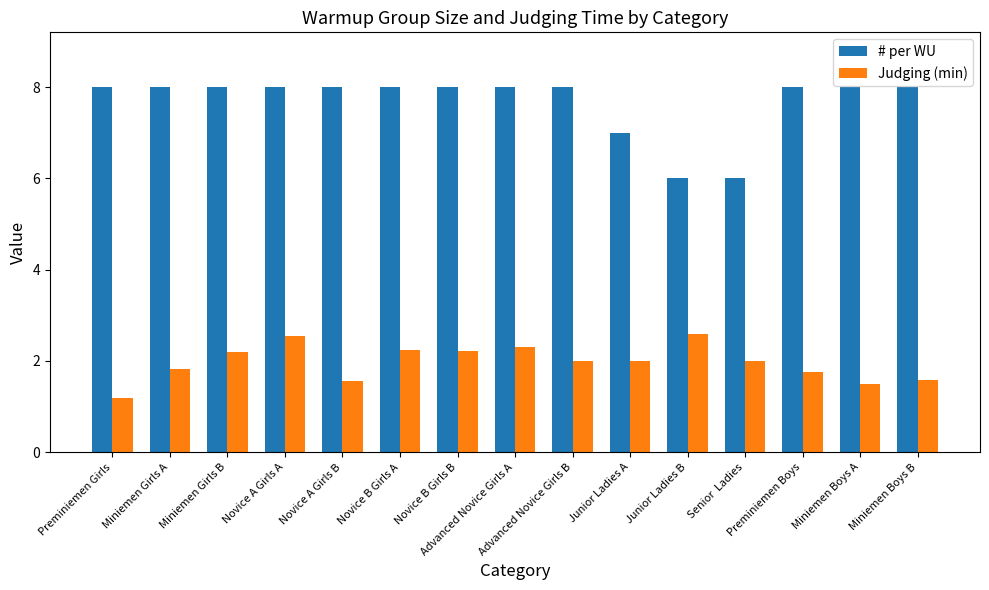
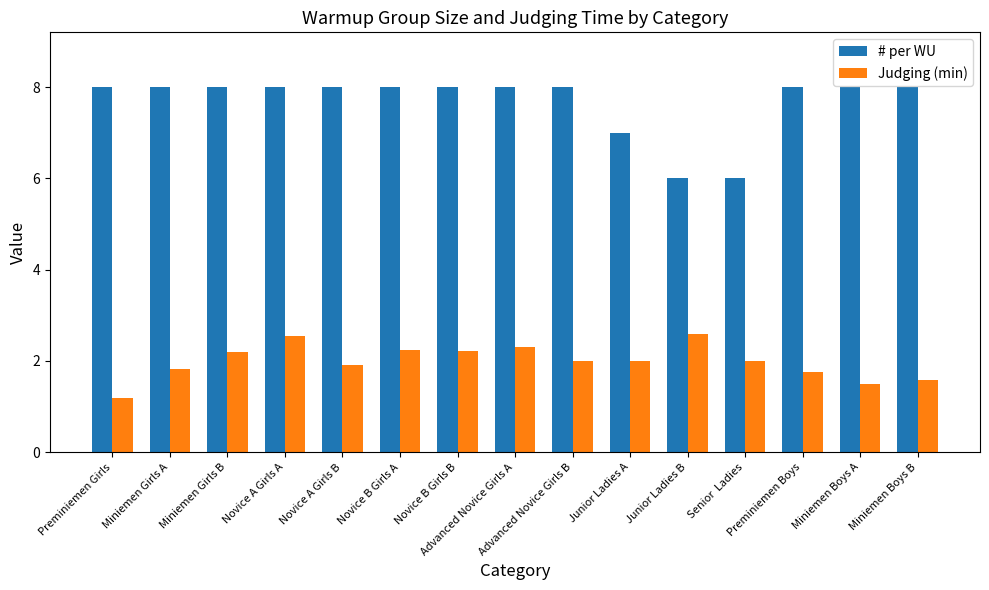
Judging (min), Novice A Girls B: 1.6 -> 1.9
